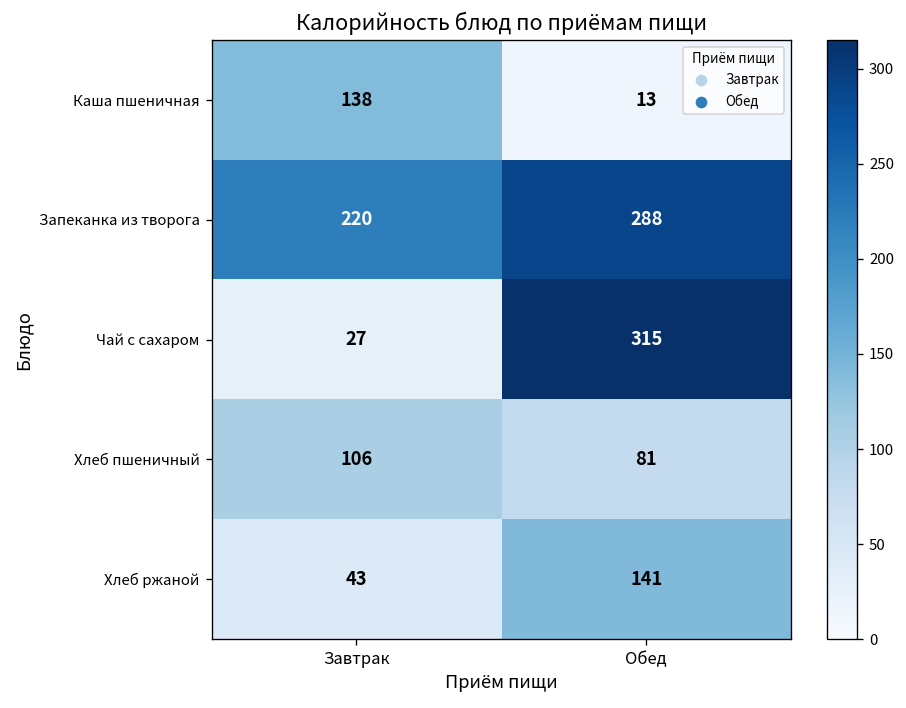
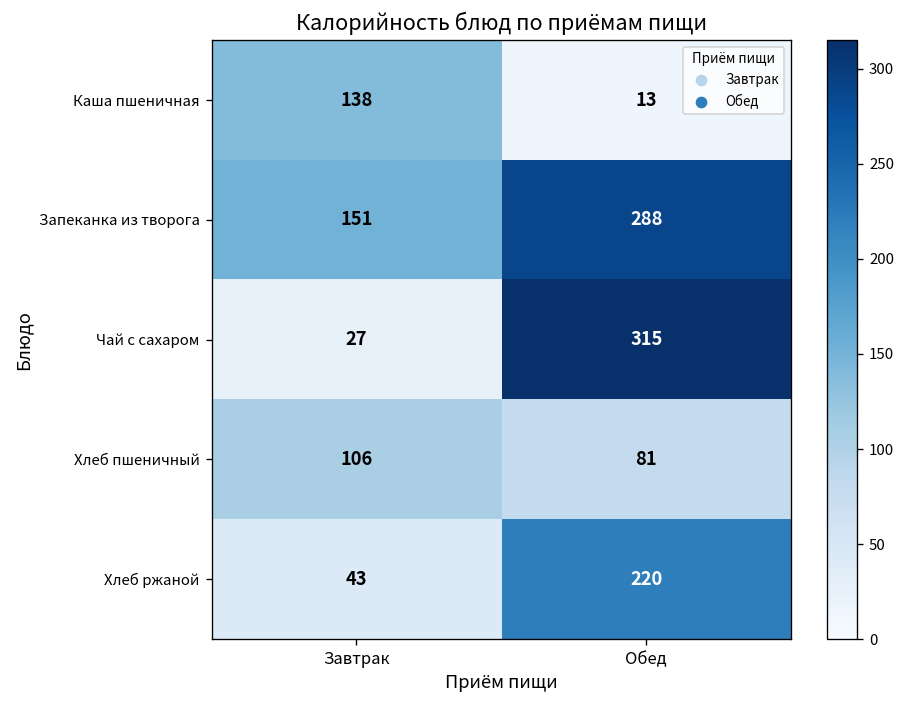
Запеканка из творога, Завтрак: 220 -> 151
Хлеб ржаной, Обед: 141 -> 220
